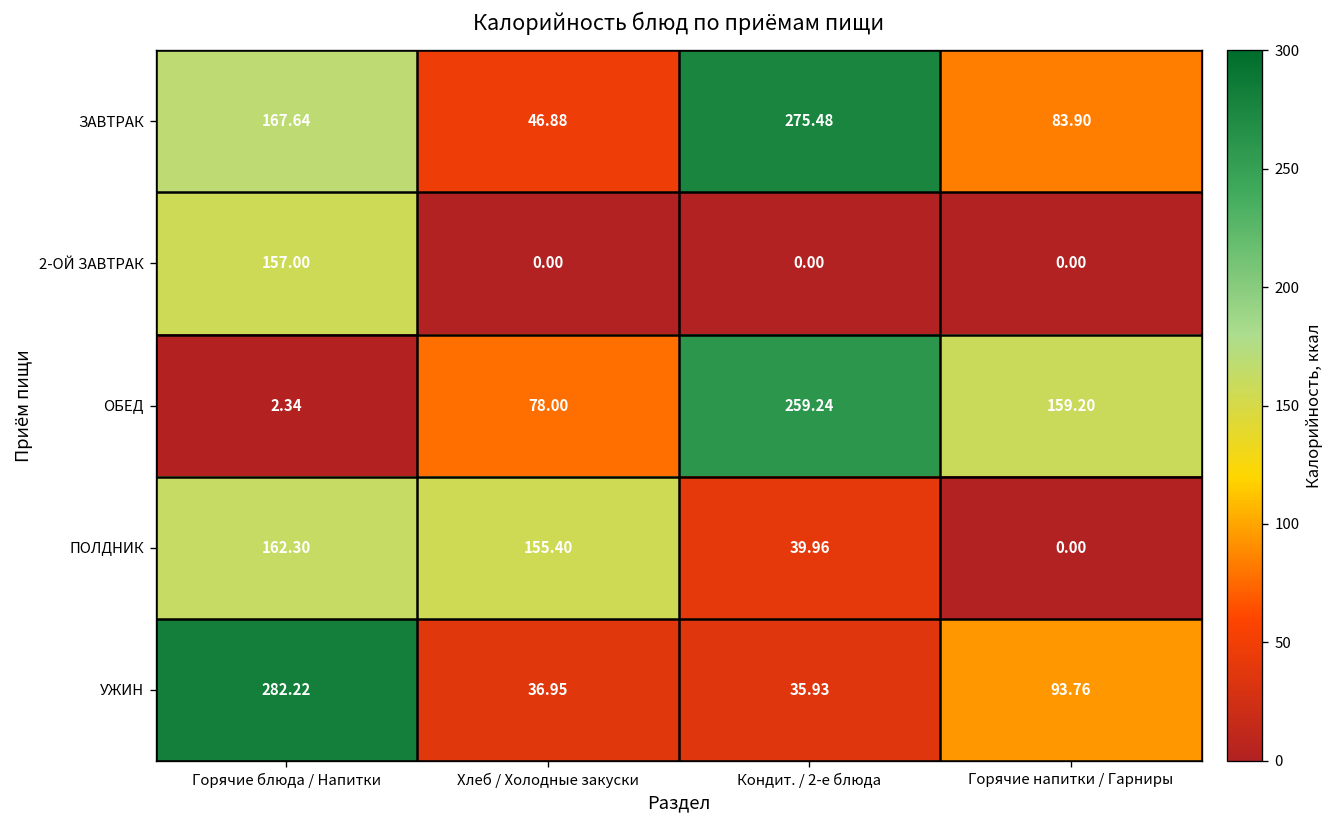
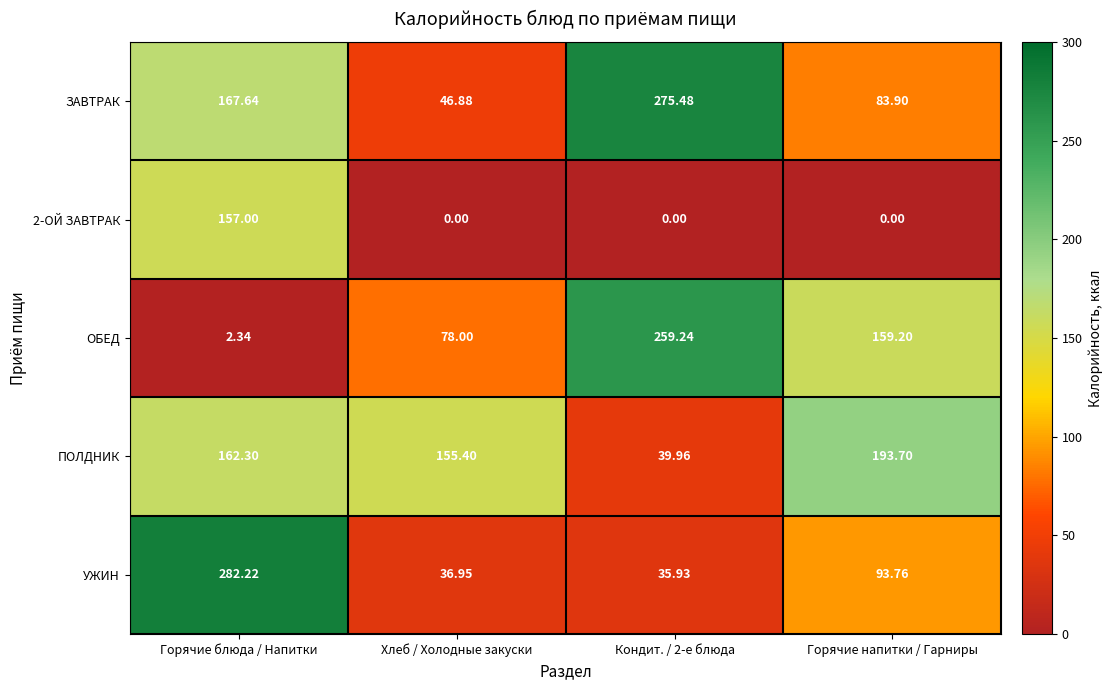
ПОЛДНИК, Горячие напитки / Гарниры: 0.00 -> 193.70
